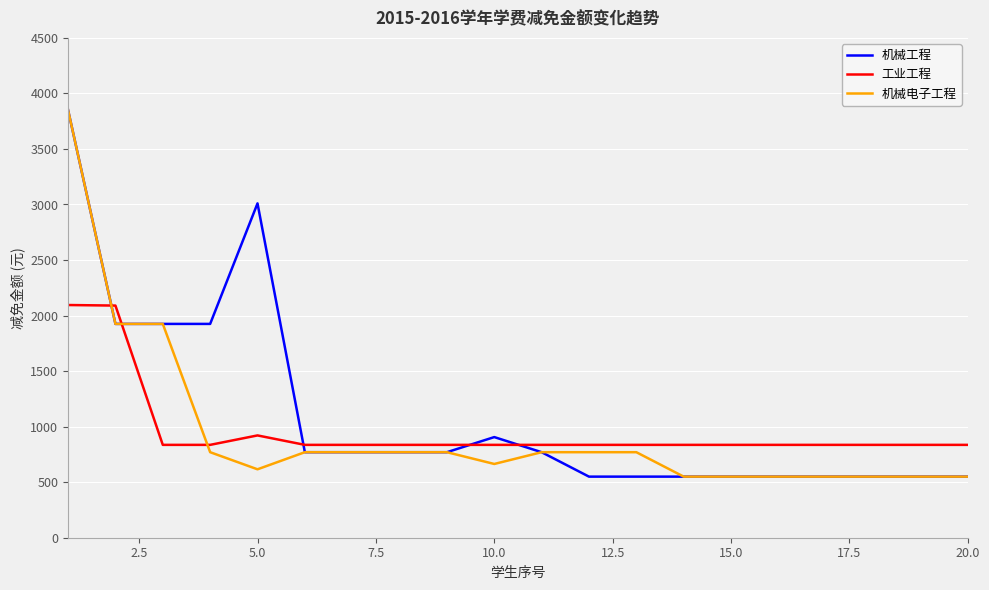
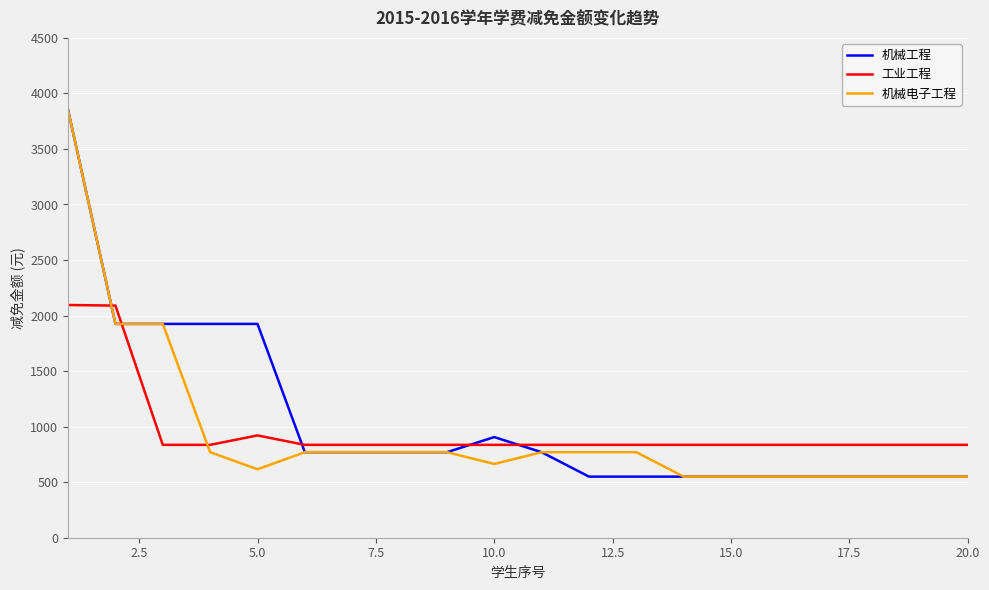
机械工程, 5.0: 3010 -> 1930
